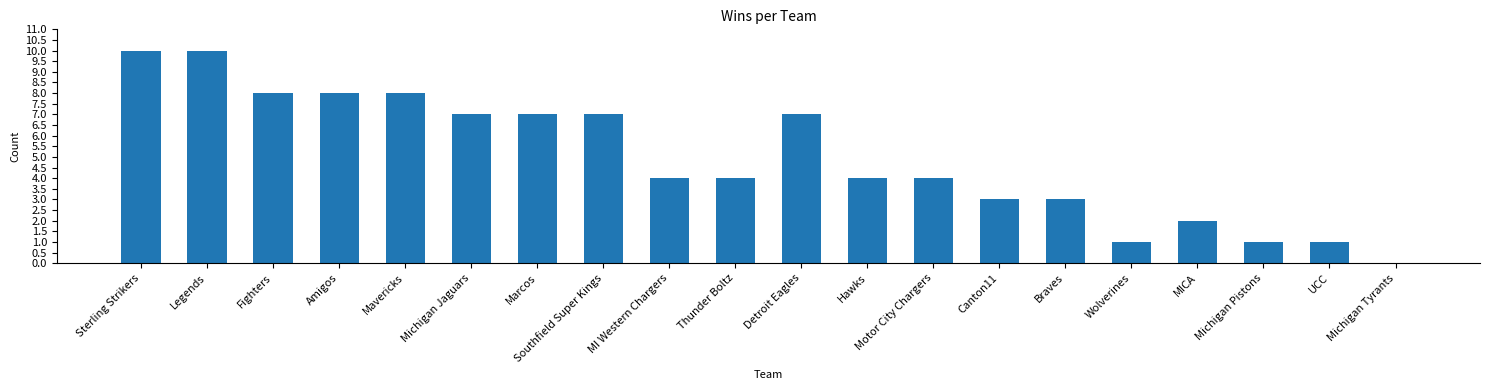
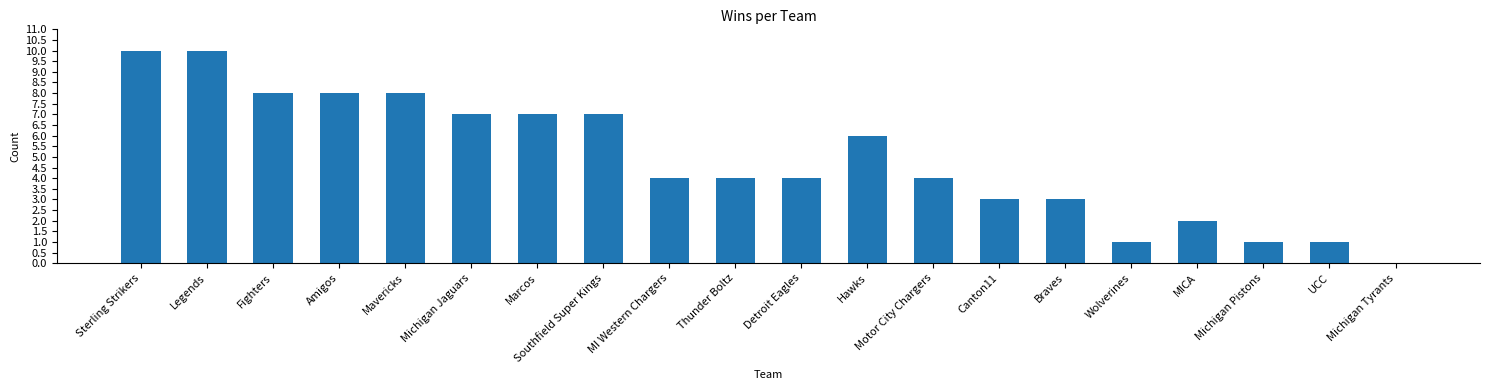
Detroit Eagles: 7 -> 4
Hawks: 4 -> 6
